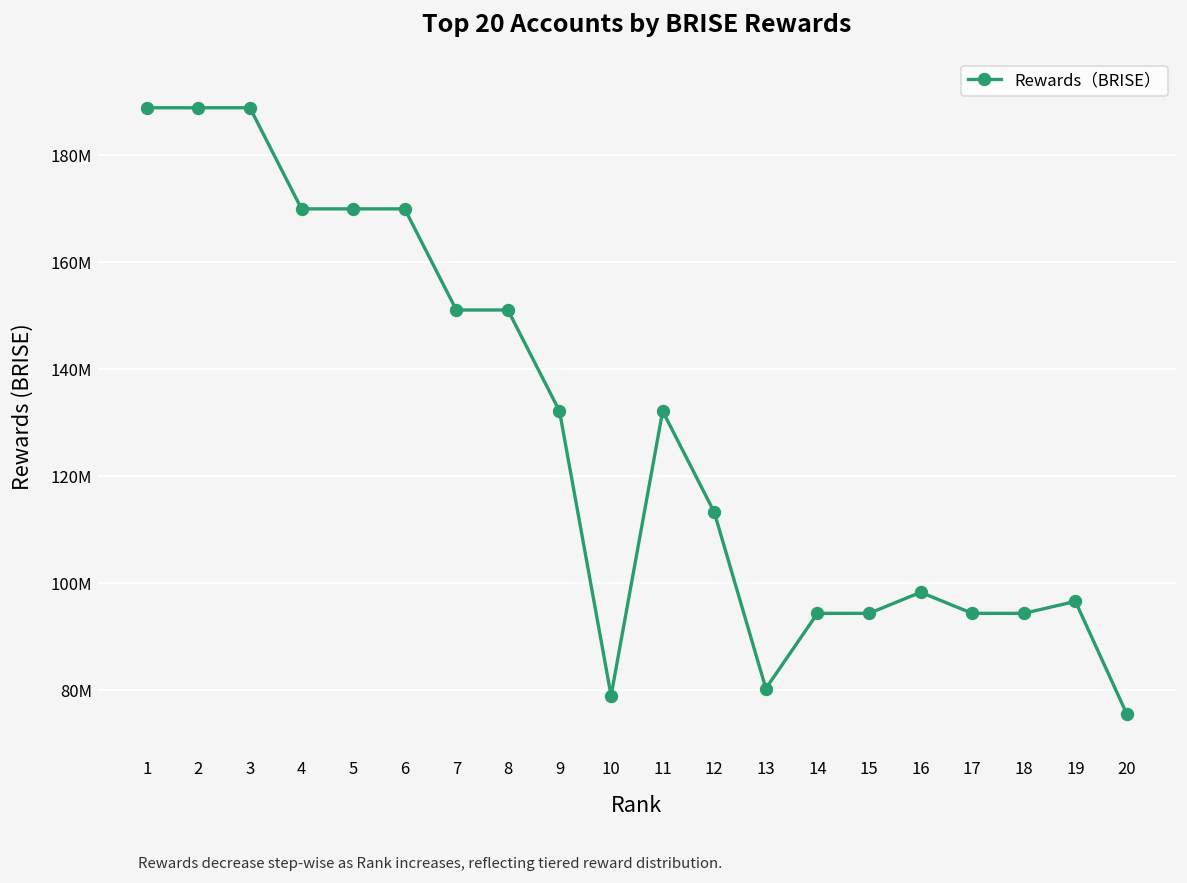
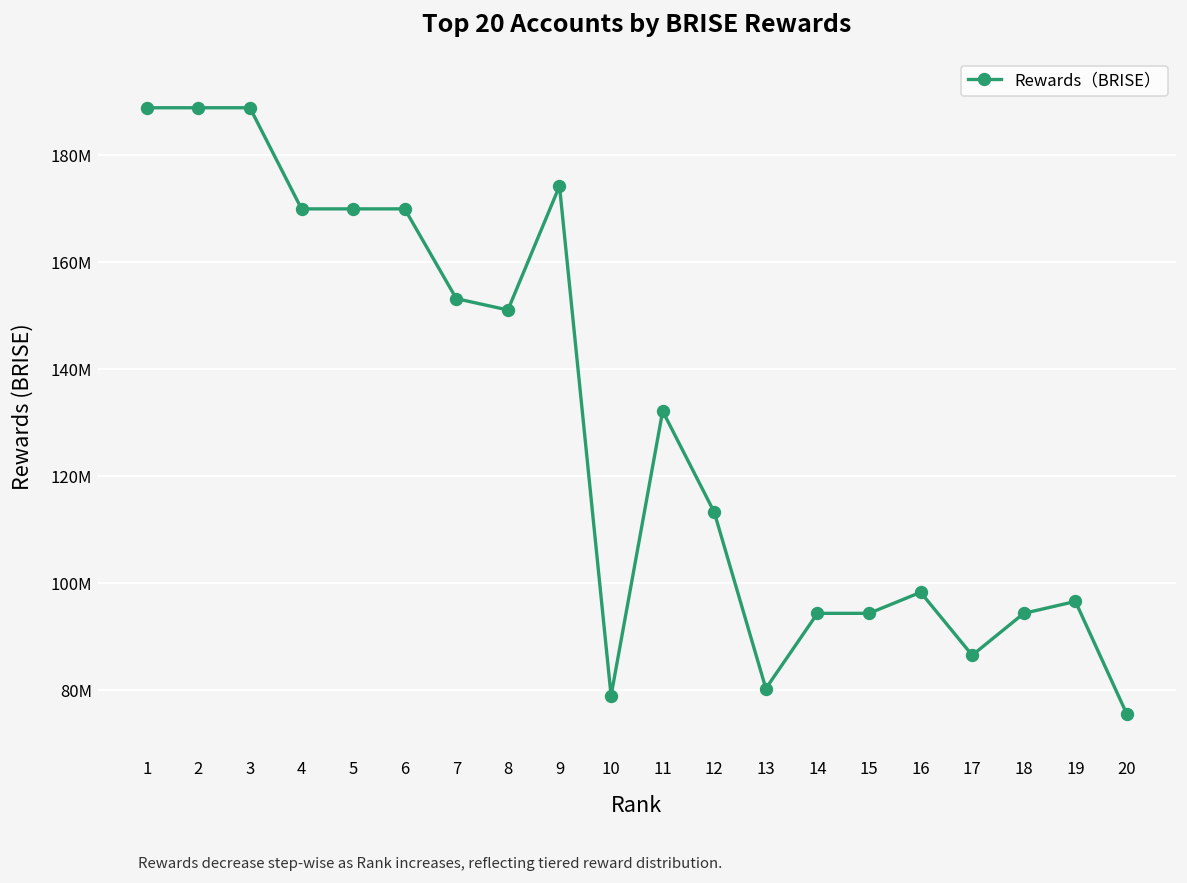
7: 151000000 -> 153000000
9: 132000000 -> 174000000
17: 94000000 -> 87000000
